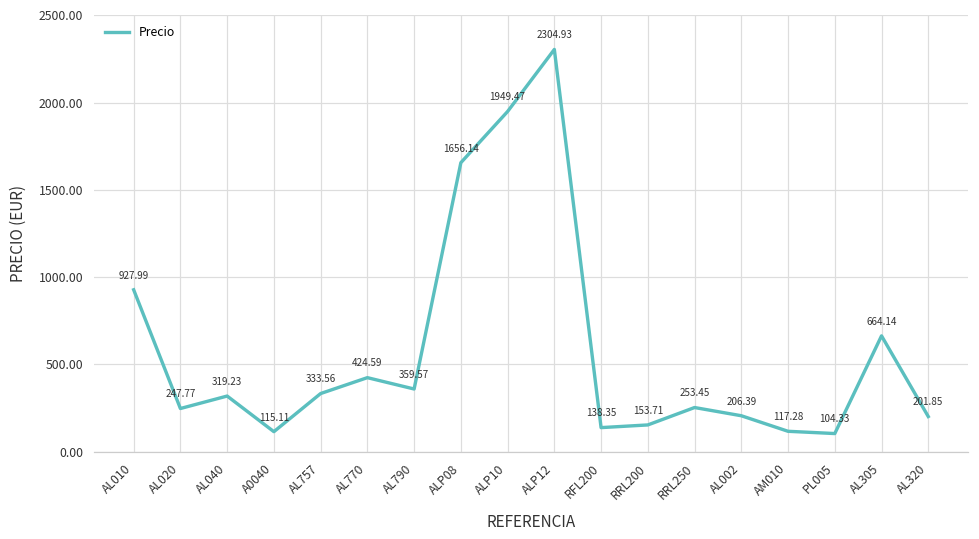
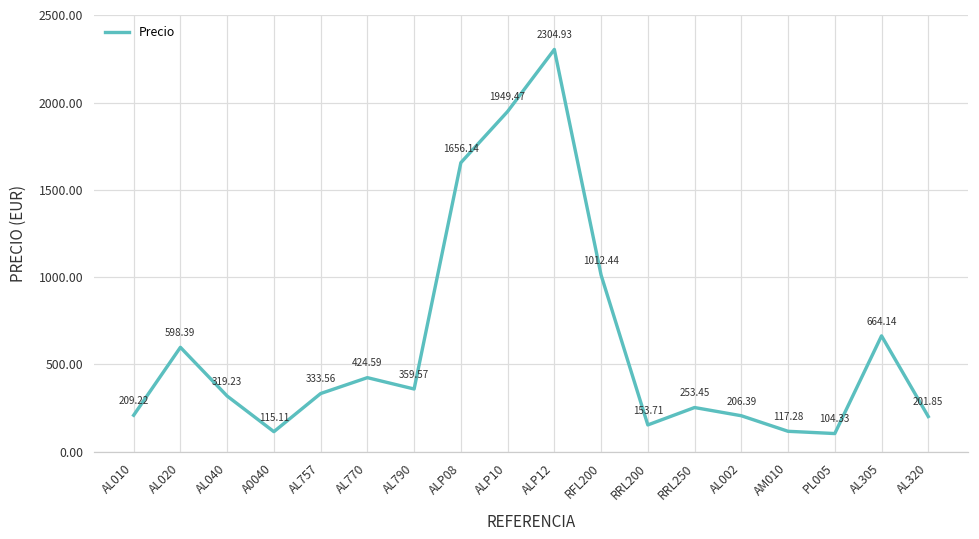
AL010: 927.99 -> 209.22
AL020: 247.77 -> 598.39
RFL200: 138.35 -> 1012.44
